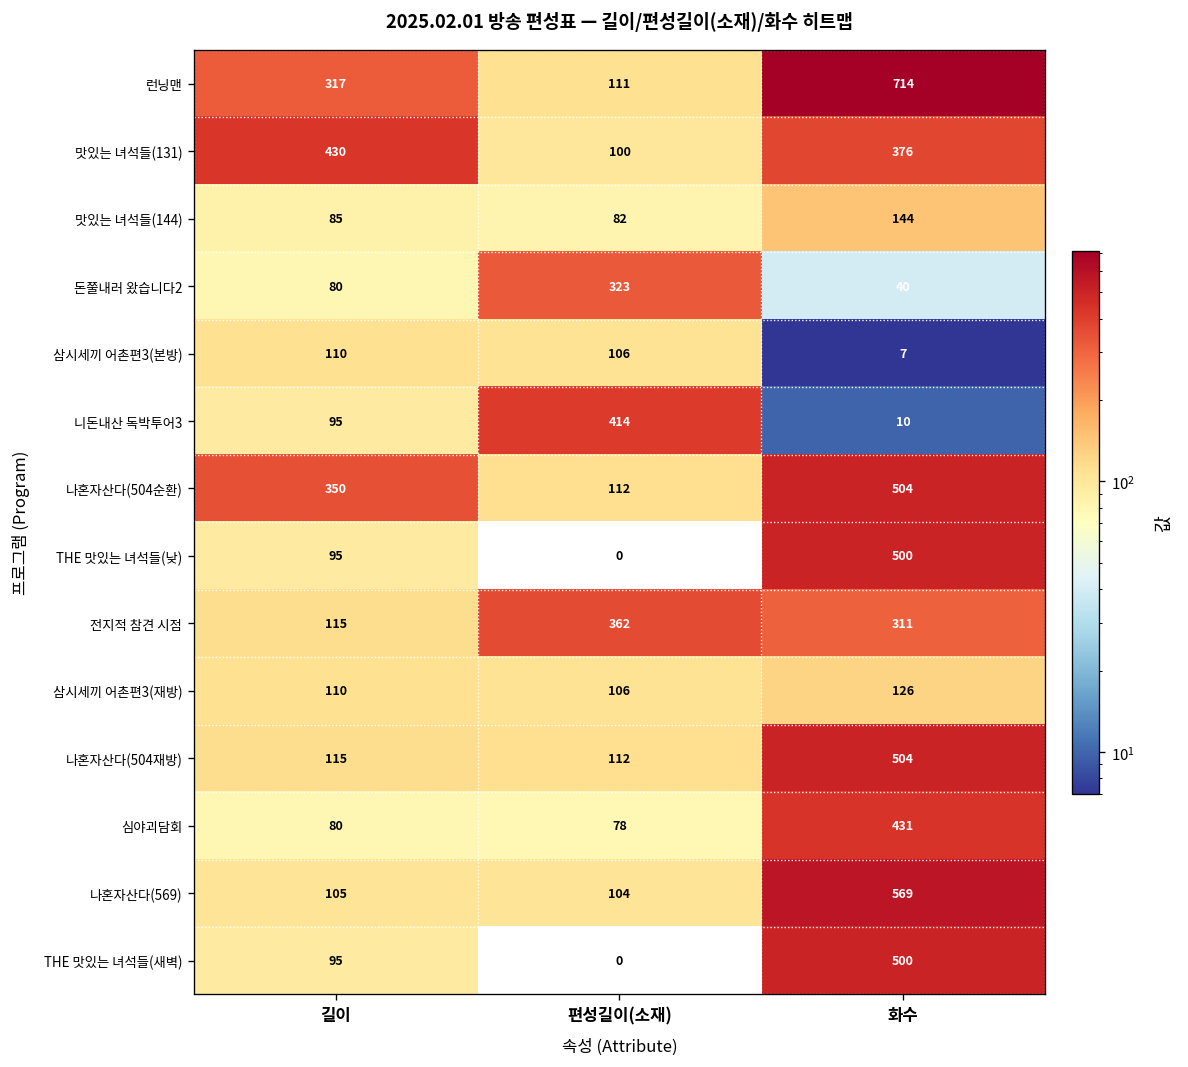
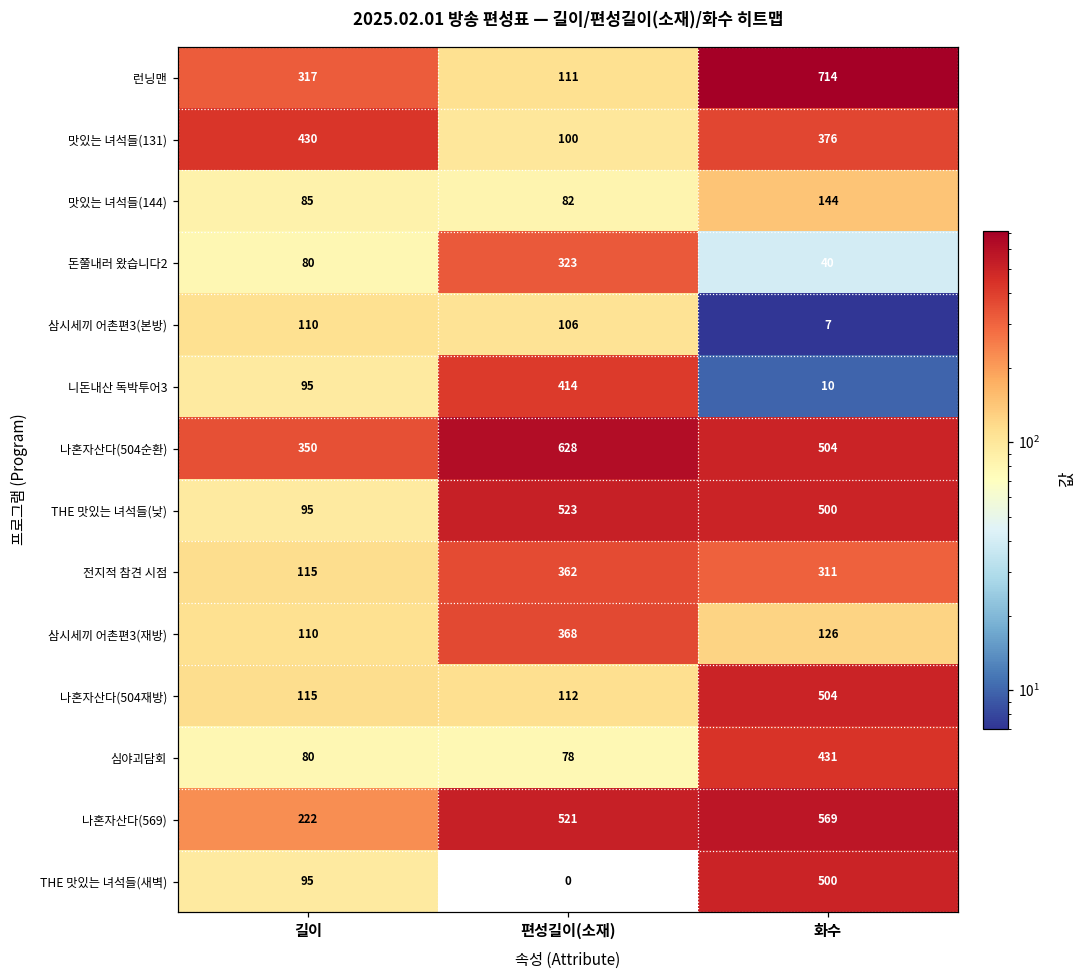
나혼자산다(504순환), 편성길이(소재): 112 -> 628
THE 맛있는 녀석들(낮), 편성길이(소재): 0 -> 523
삼시세끼 어촌편3(재방), 편성길이(소재): 106 -> 368
나혼자산다(569), 길이: 105 -> 222
나혼자산다(569), 편성길이(소재): 104 -> 521
